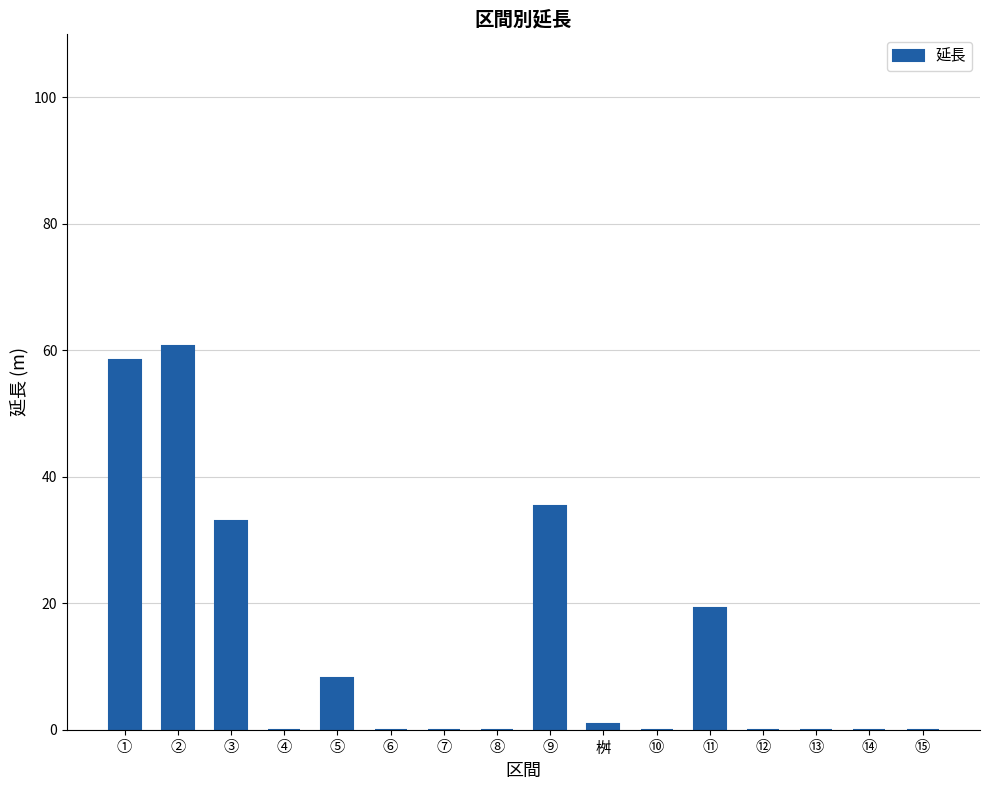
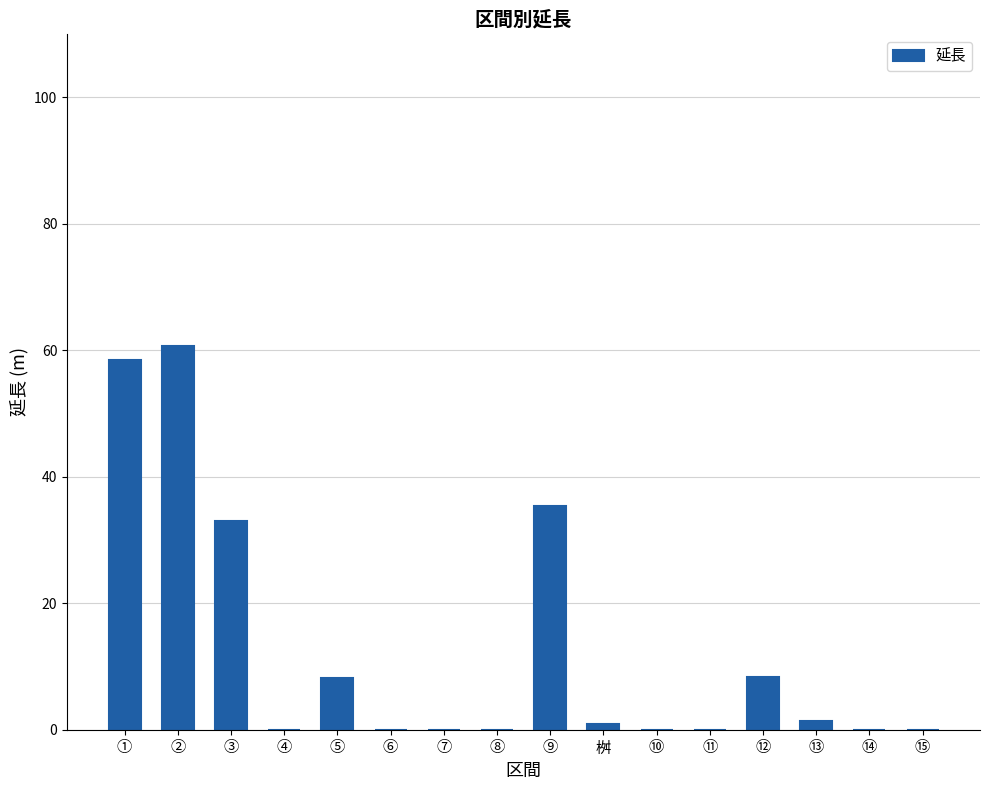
⑪: 19 -> 0
⑫: 0 -> 8
⑬: 0 -> 1
